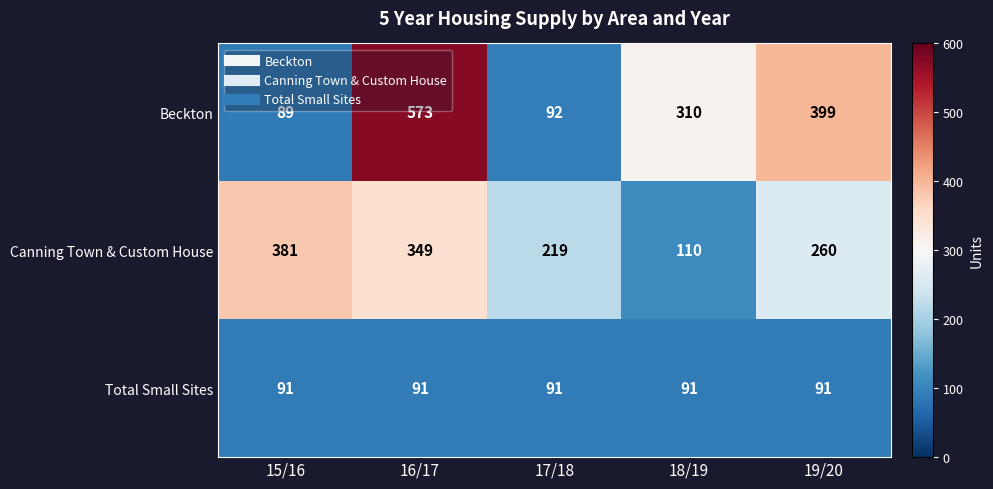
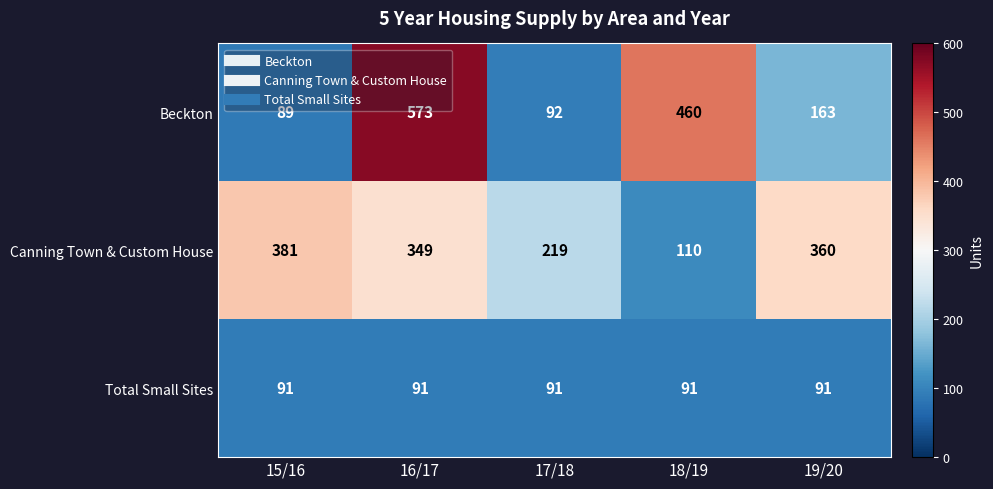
Beckton, 18/19: 310 -> 460
Beckton, 19/20: 399 -> 163
Canning Town & Custom House, 19/20: 260 -> 360
